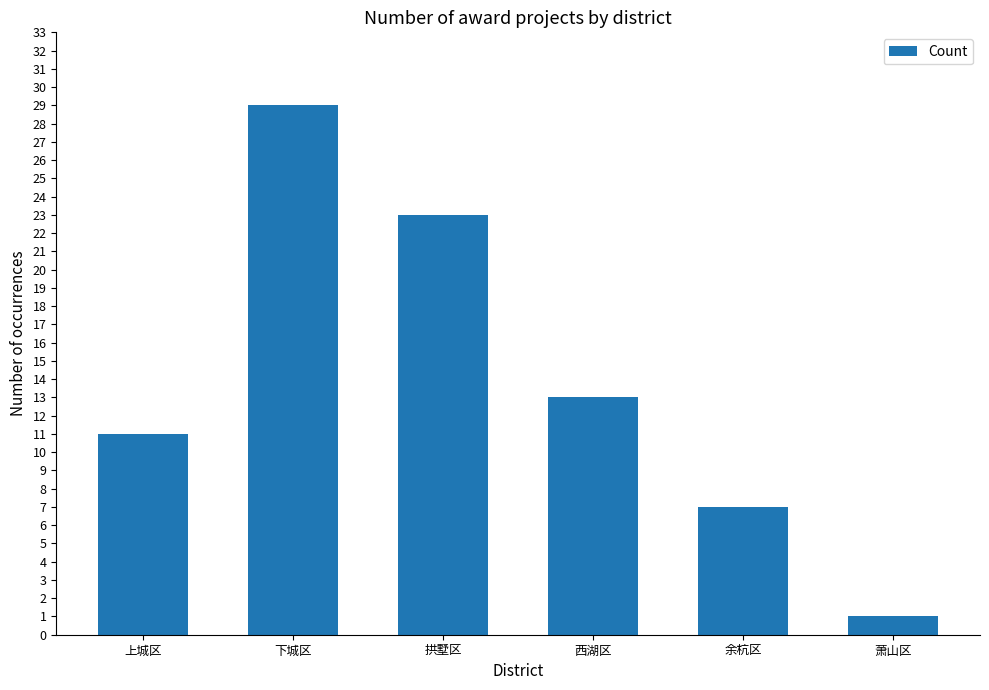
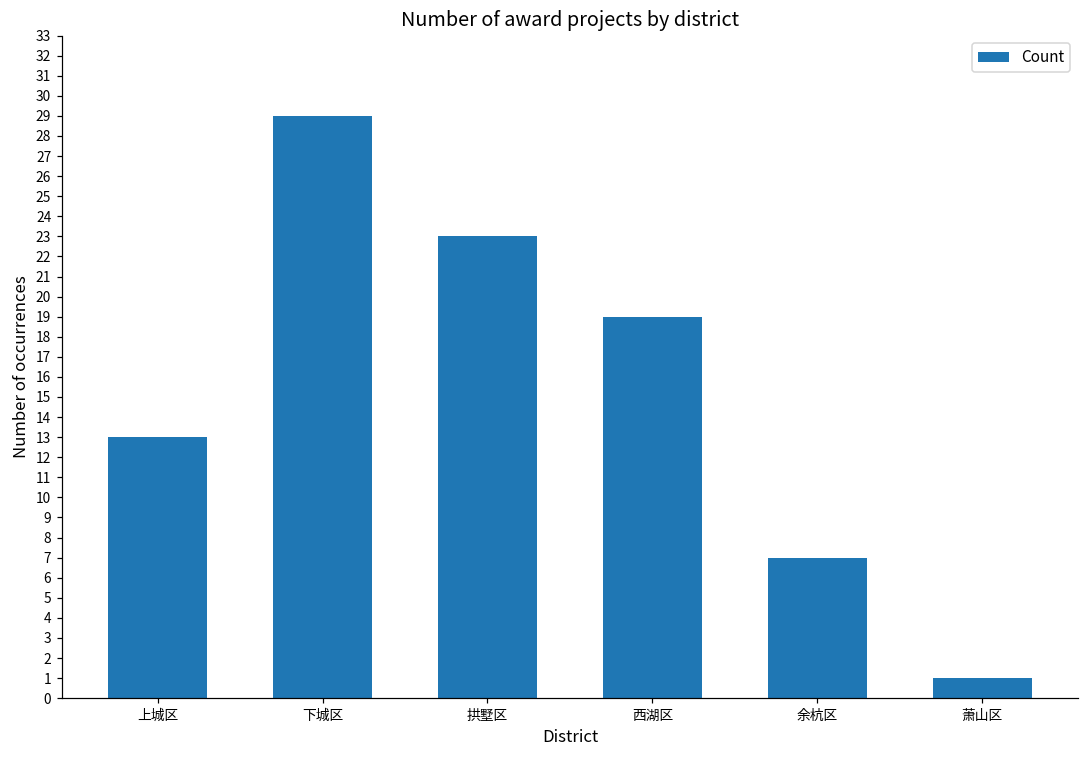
上城区: 11 -> 13
西湖区: 13 -> 19
